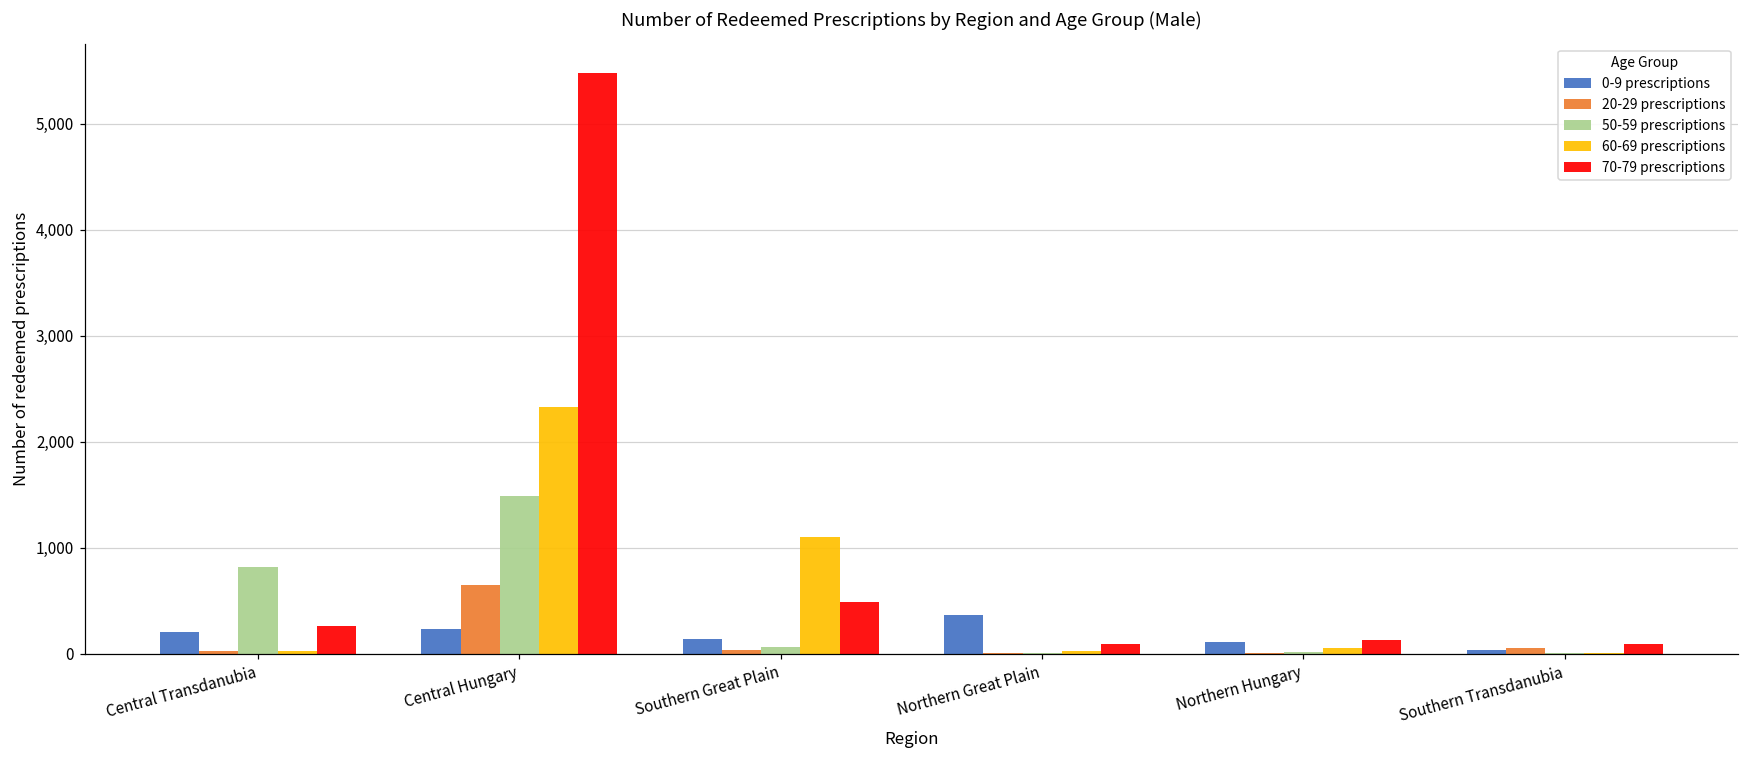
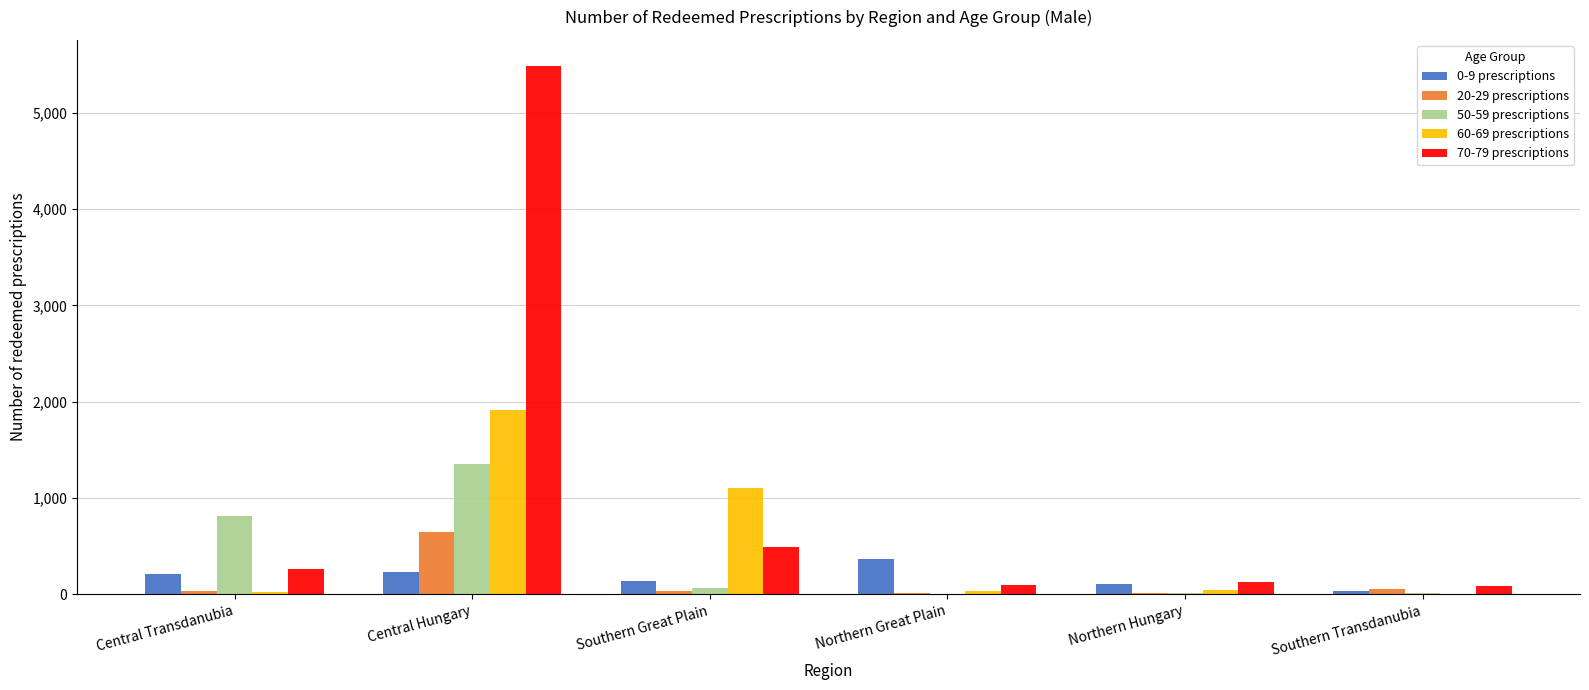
50-59 prescriptions, Central Hungary: 1,500 -> 1,400
60-69 prescriptions, Central Hungary: 2,300 -> 1,900
